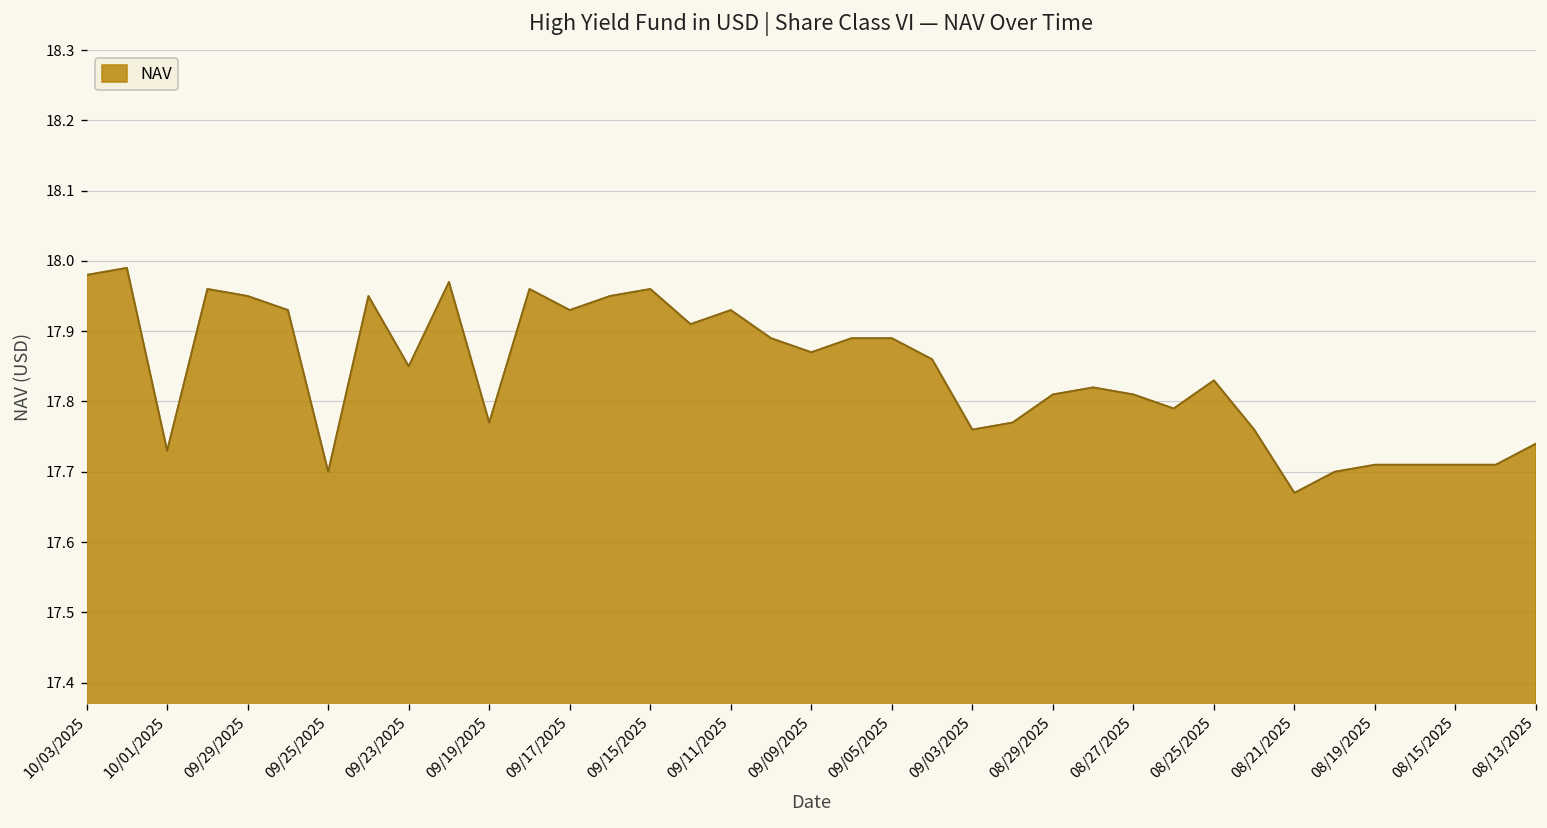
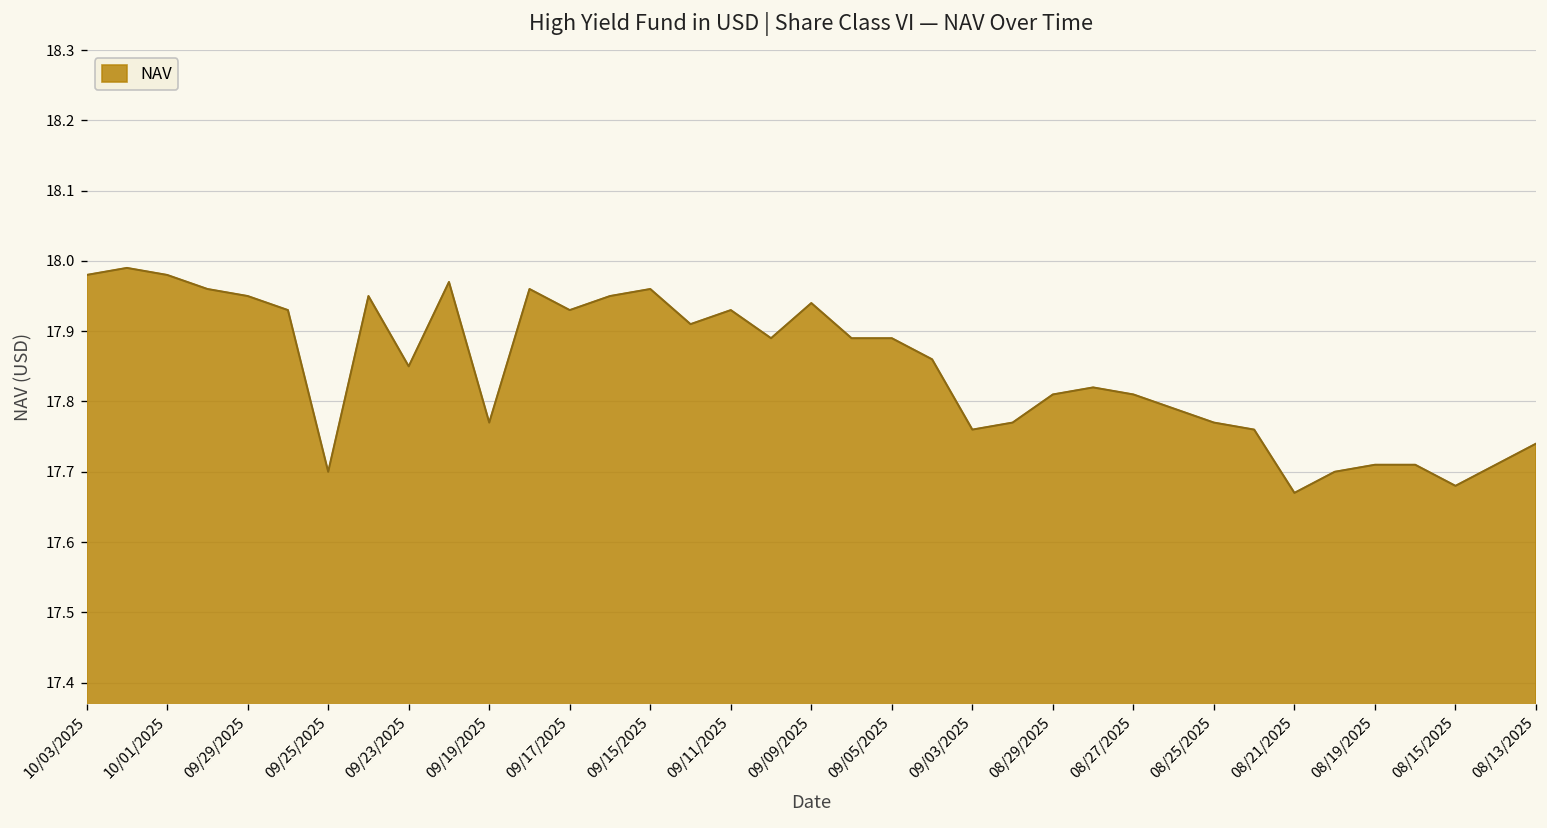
10/01/2025: 17.73 -> 17.98
09/09/2025: 17.87 -> 17.94
08/25/2025: 17.83 -> 17.77
08/15/2025: 17.71 -> 17.68
